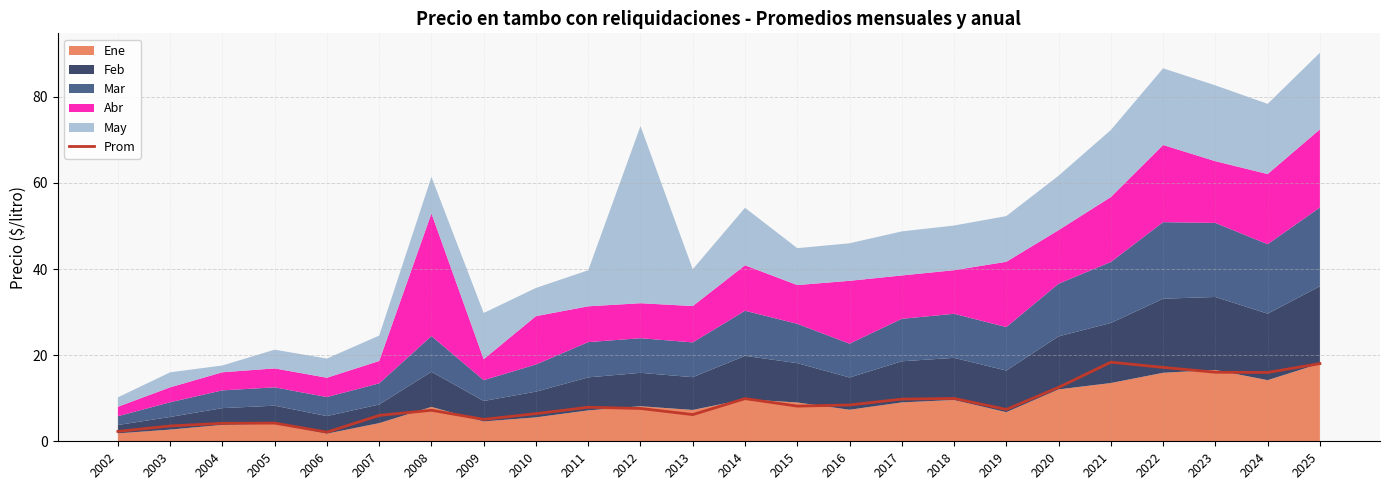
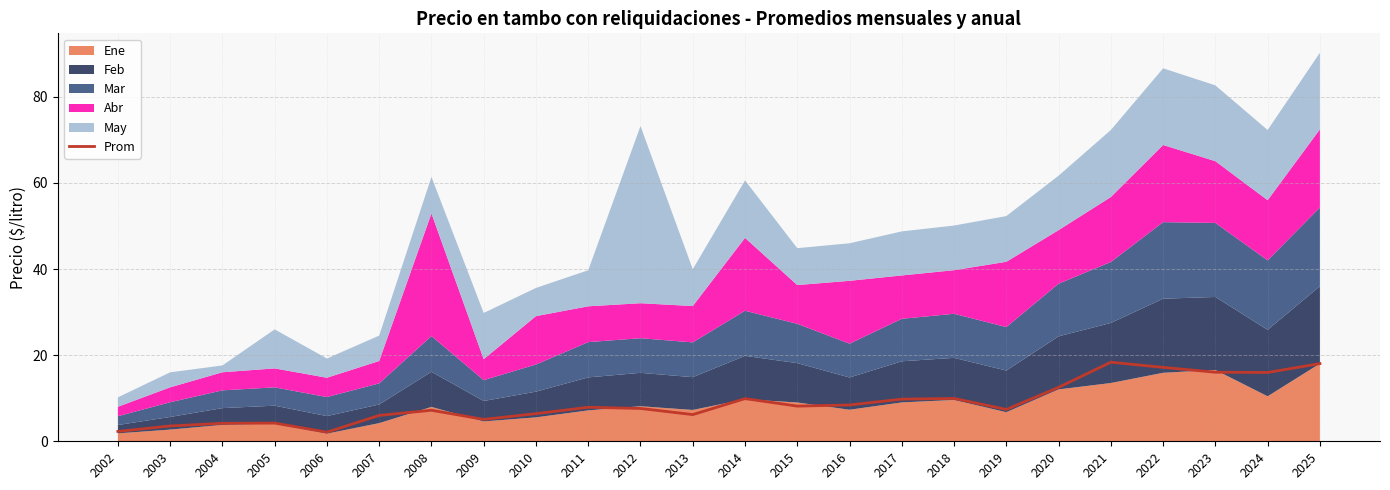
May, 2005: 4 -> 9
Abr, 2014: 11 -> 17
Ene, 2024: 14 -> 10
Abr, 2024: 16 -> 14
